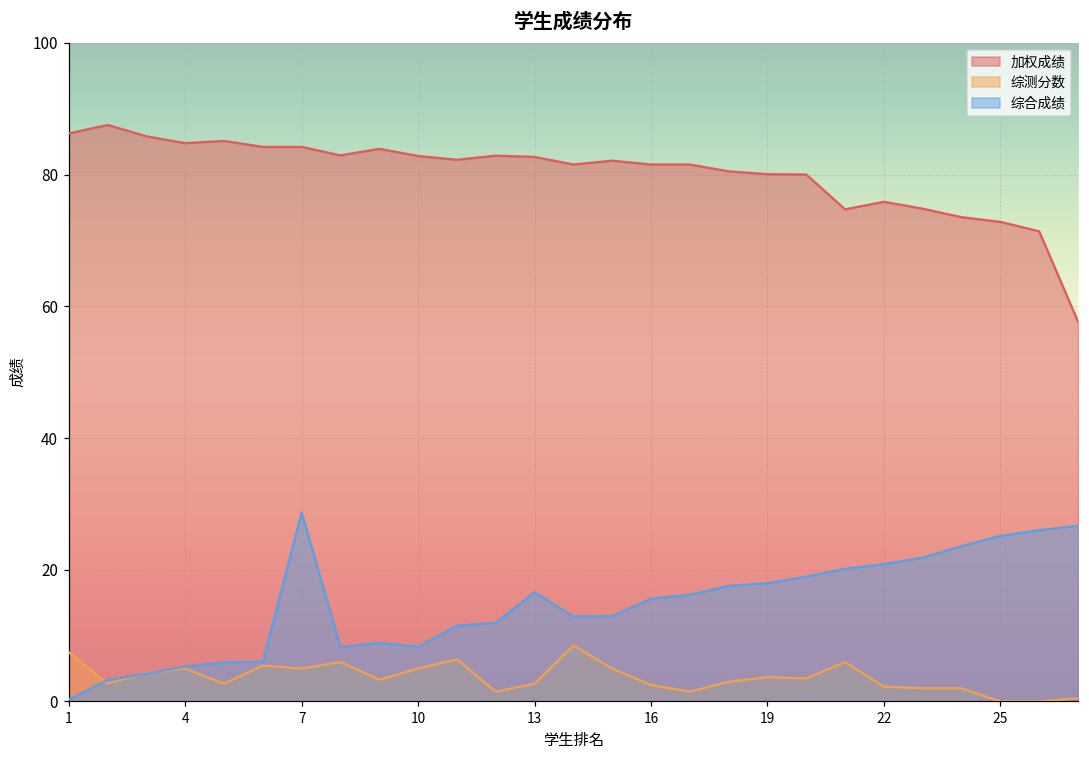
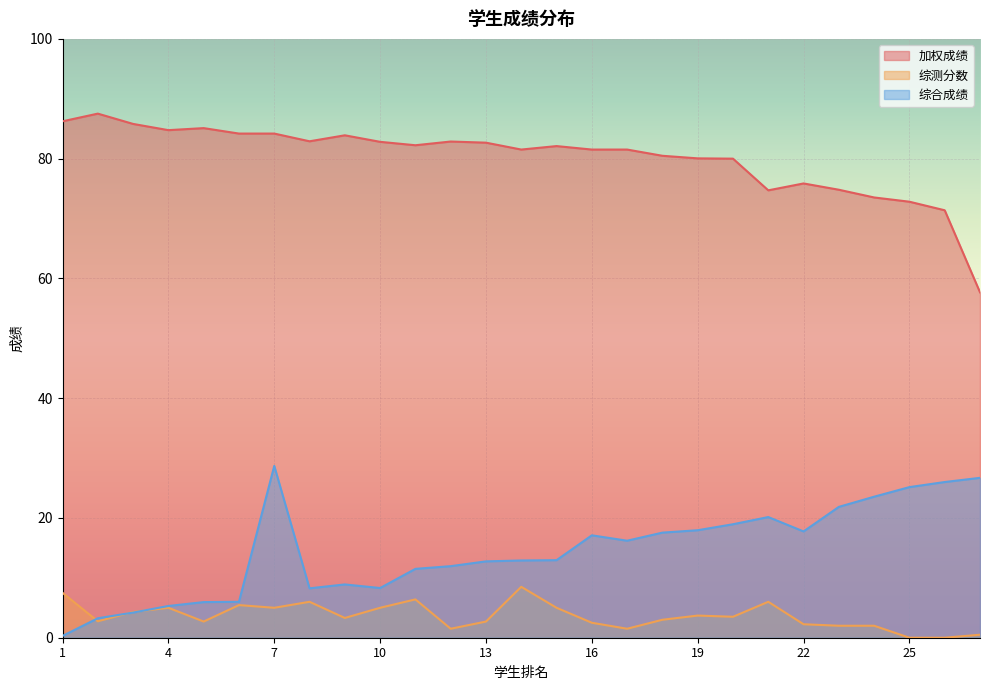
综合成绩, 13: 17 -> 13
综合成绩, 16: 16 -> 17
综合成绩, 22: 21 -> 18
